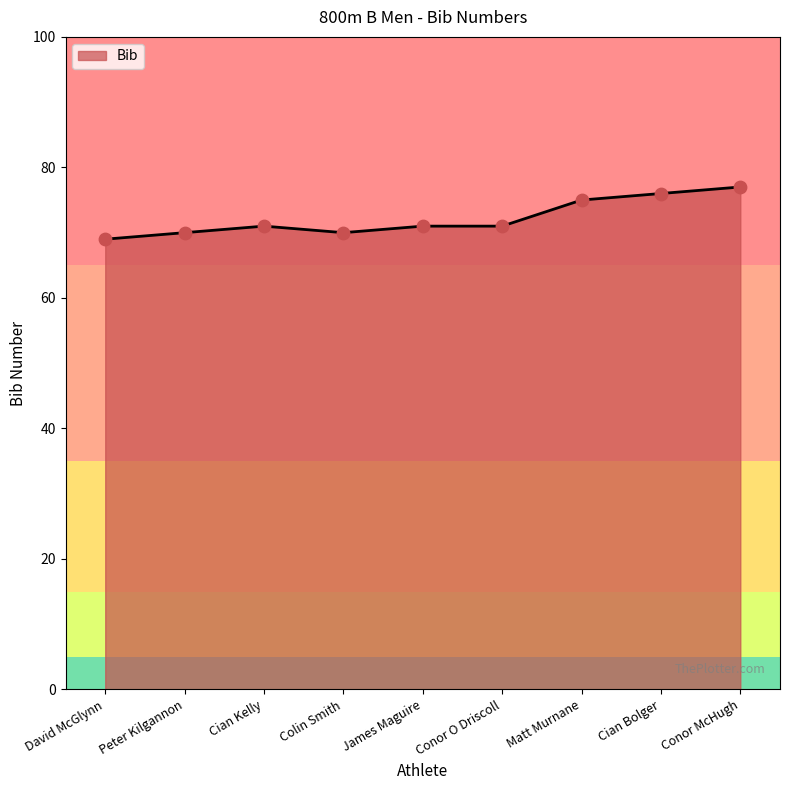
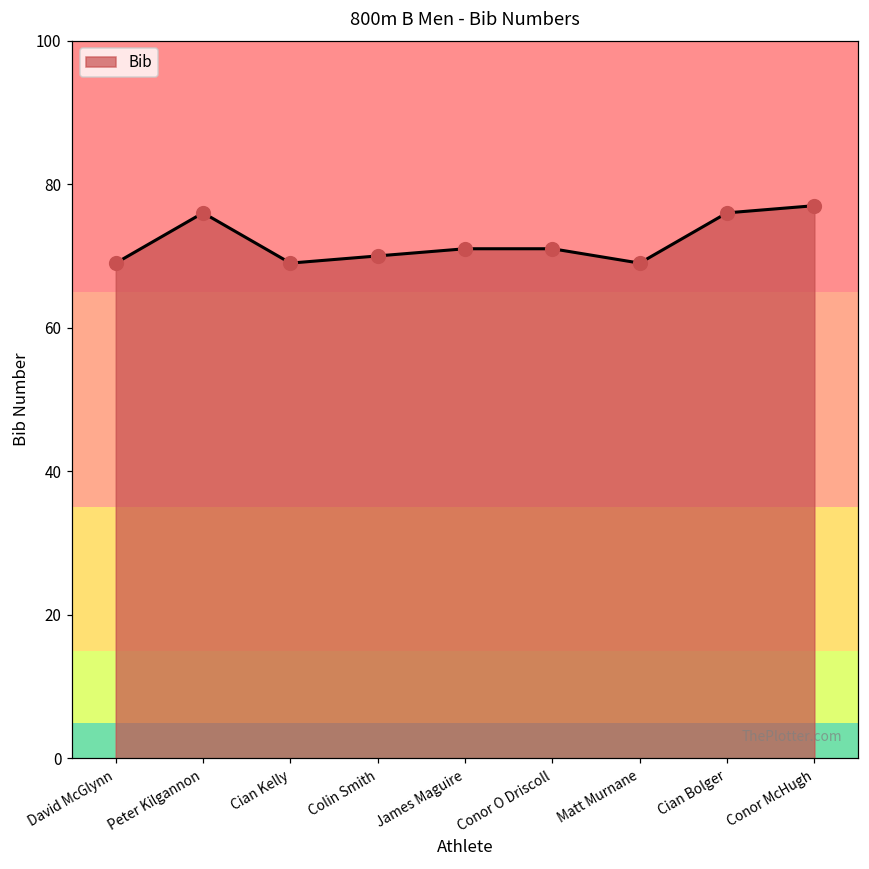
Peter Kilgannon: 70 -> 76
Cian Kelly: 71 -> 69
Matt Murnane: 75 -> 69
